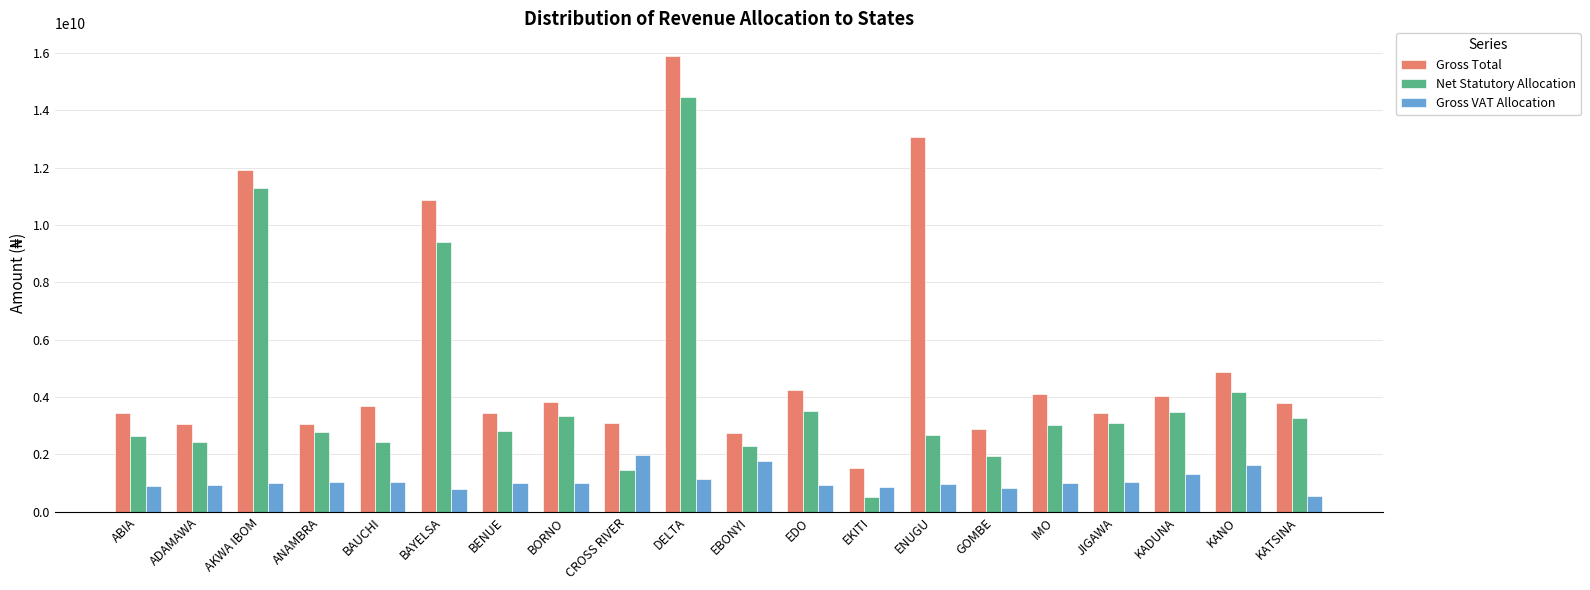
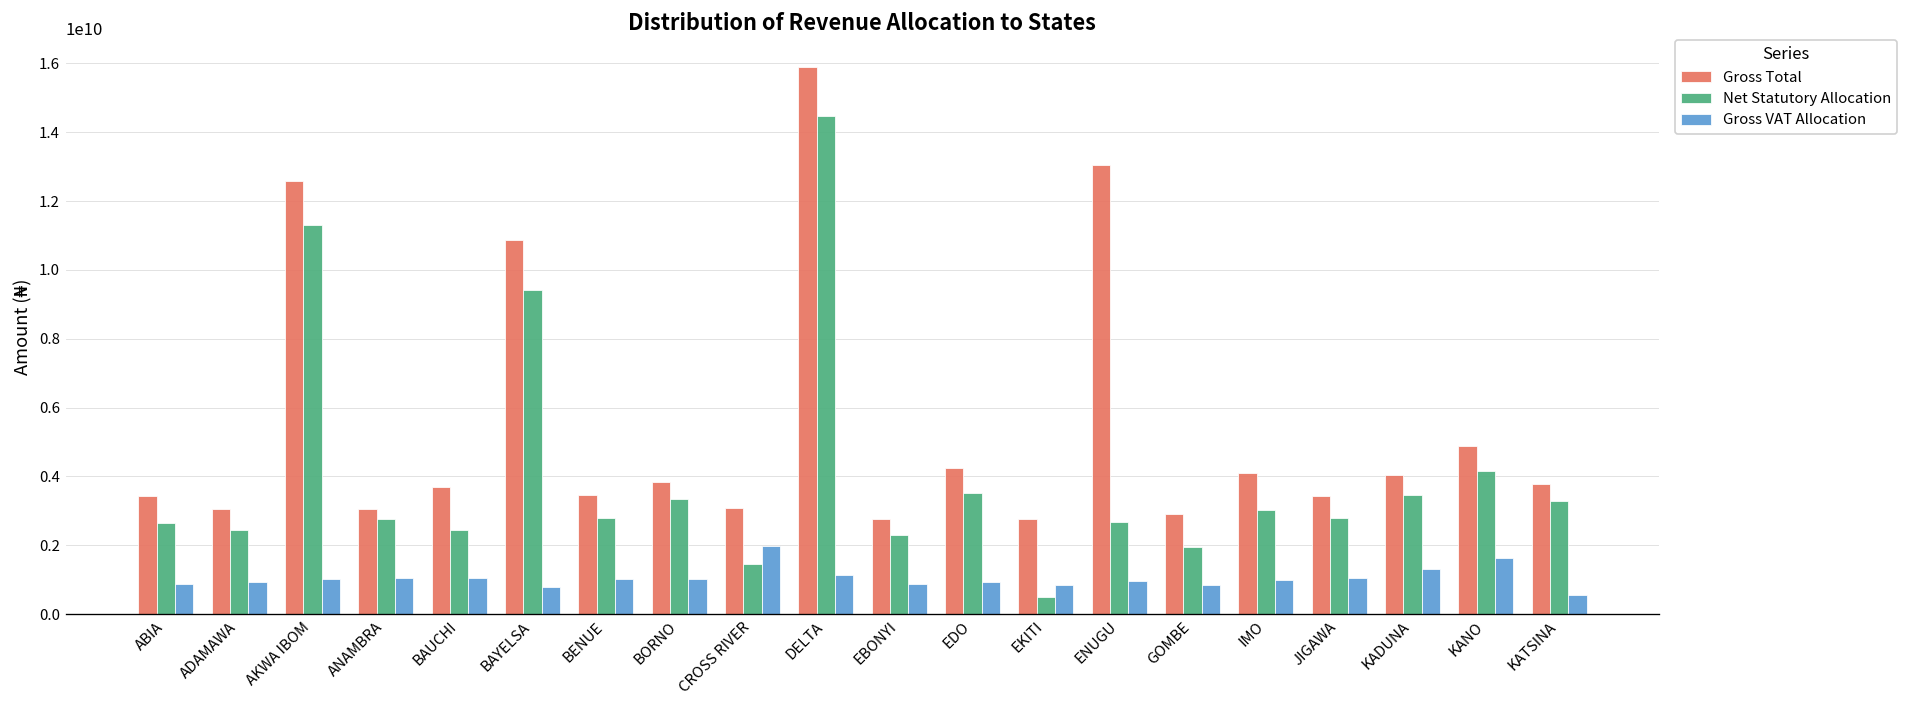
Gross Total, AKWA IBOM: 11900000000 -> 12600000000
Gross VAT Allocation, EBONYI: 1800000000 -> 900000000
Gross Total, EKITI: 1500000000 -> 2800000000
Net Statutory Allocation, JIGAWA: 3100000000 -> 2800000000
